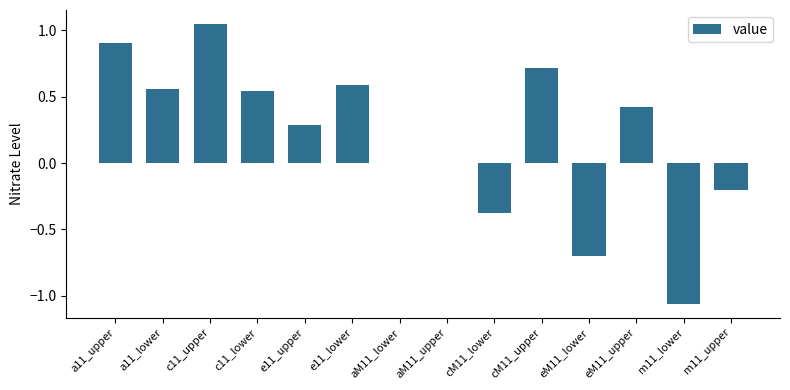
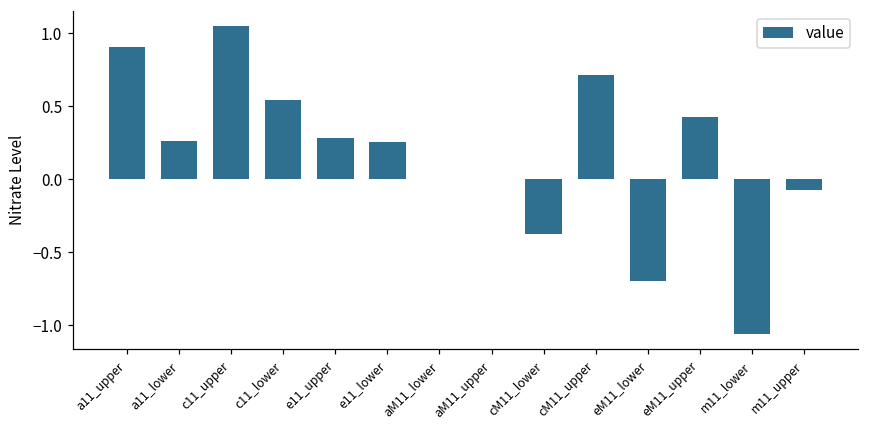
a11_lower: 0.56 -> 0.26
e11_lower: 0.59 -> 0.26
m11_upper: -0.20 -> -0.07
